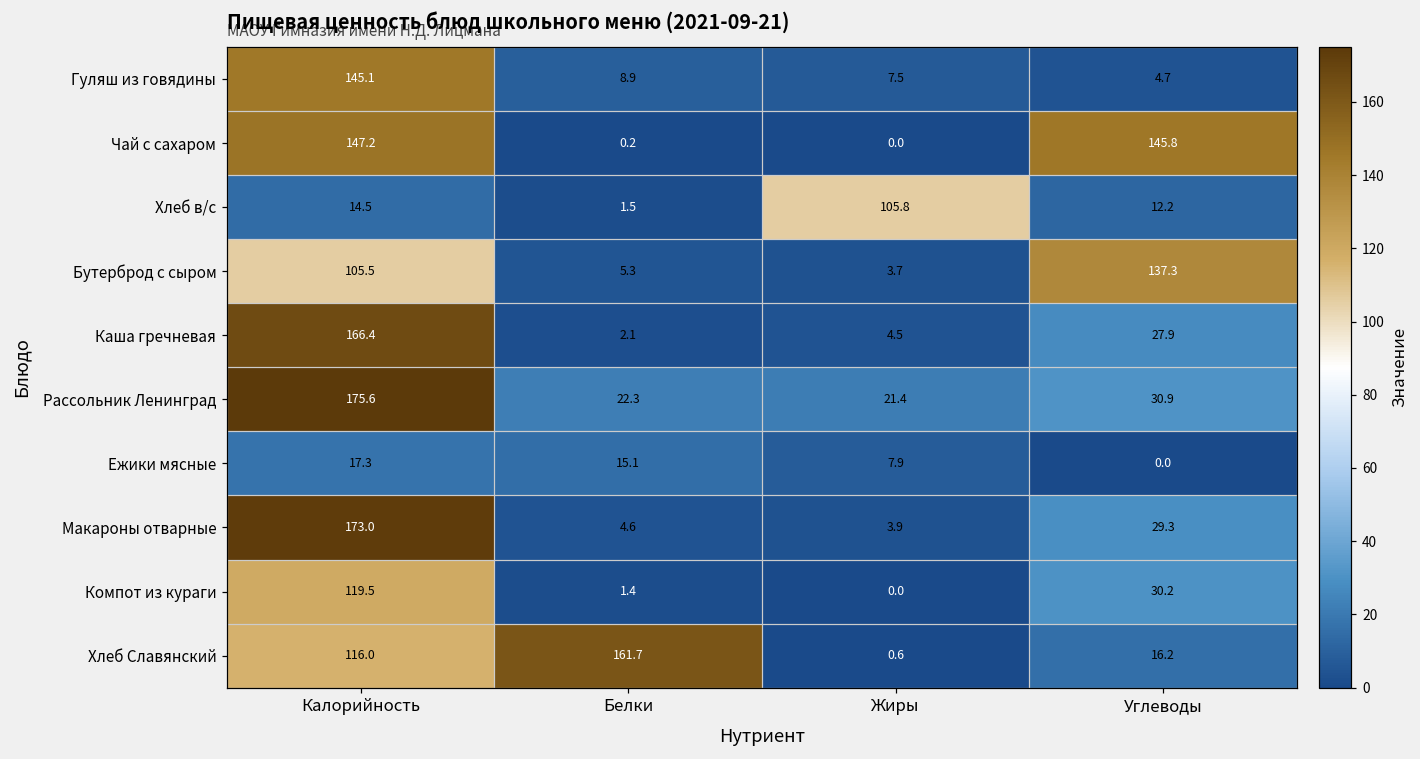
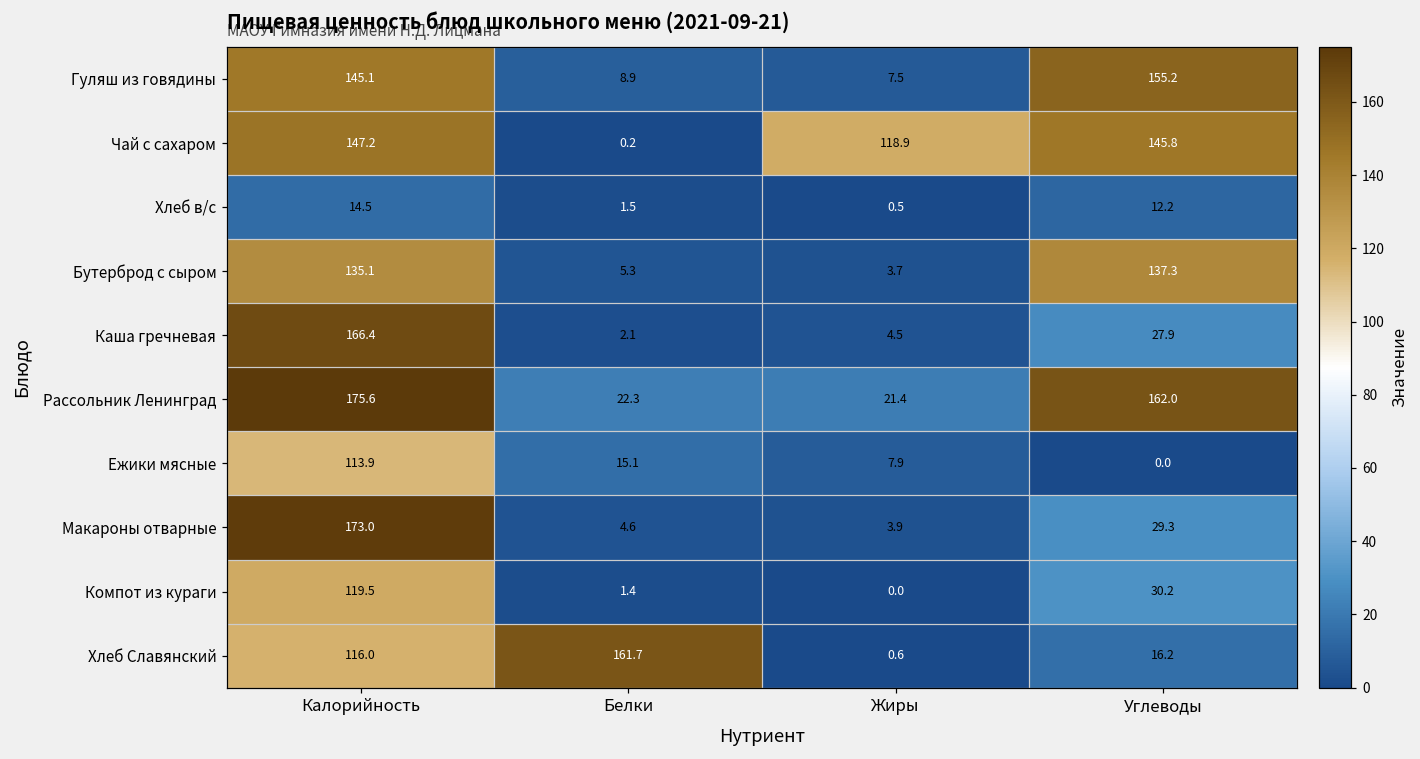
Гуляш из говядины, Углеводы: 4.7 -> 155.2
Чай с сахаром, Жиры: 0.0 -> 118.9
Хлеб в/с, Жиры: 105.8 -> 0.5
Бутерброд с сыром, Калорийность: 105.5 -> 135.1
Рассольник Ленинград, Углеводы: 30.9 -> 162.0
Ежики мясные, Калорийность: 17.3 -> 113.9
